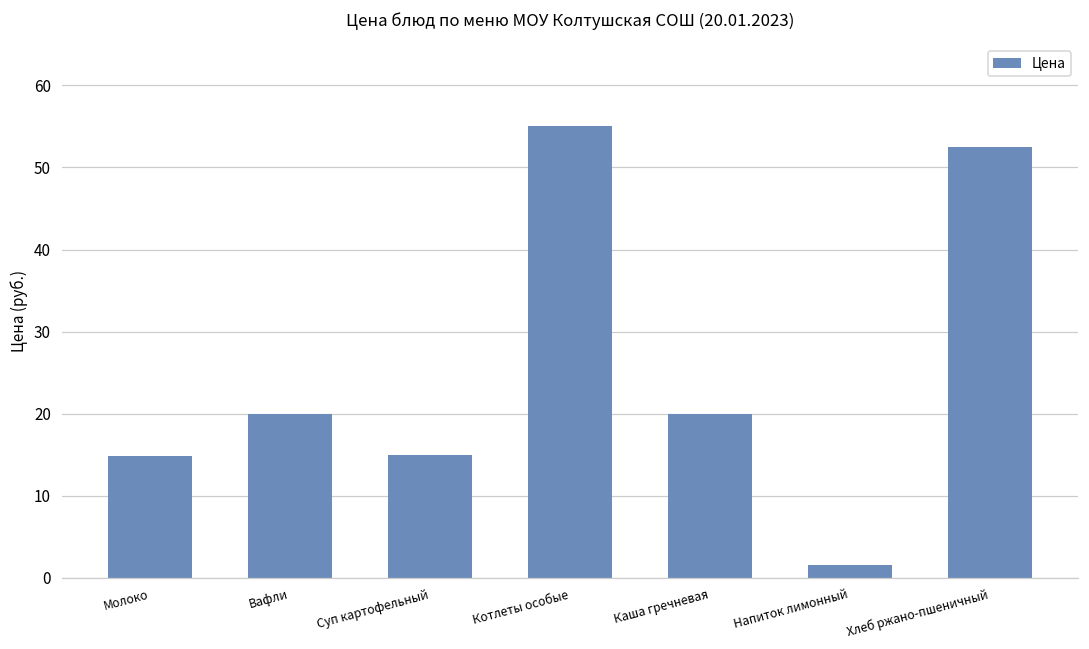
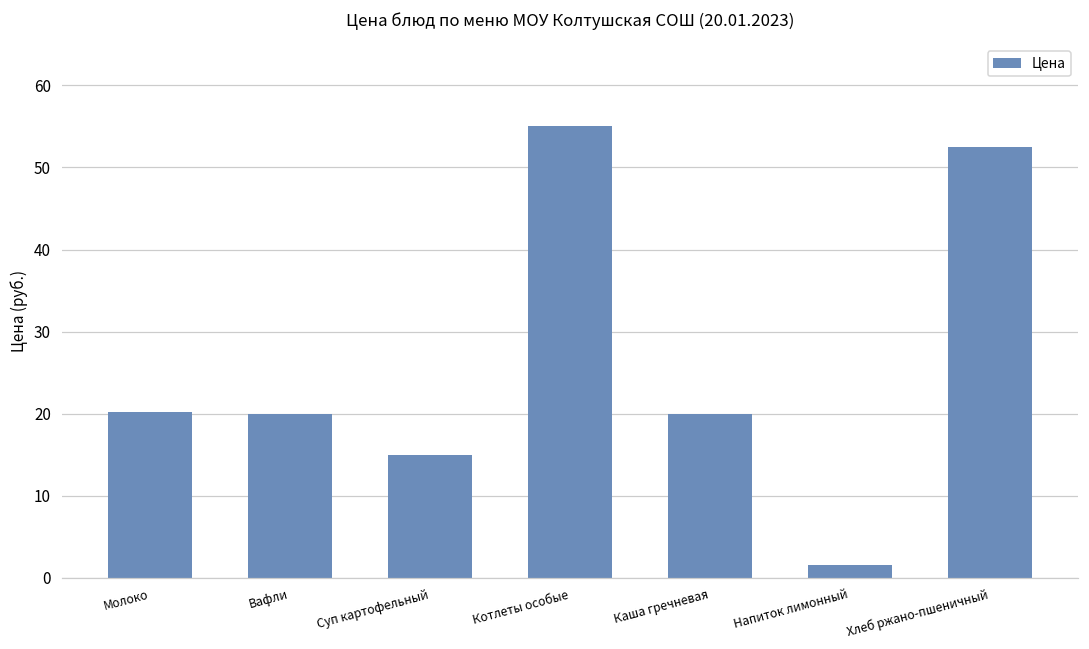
Молоко: 15 -> 20
